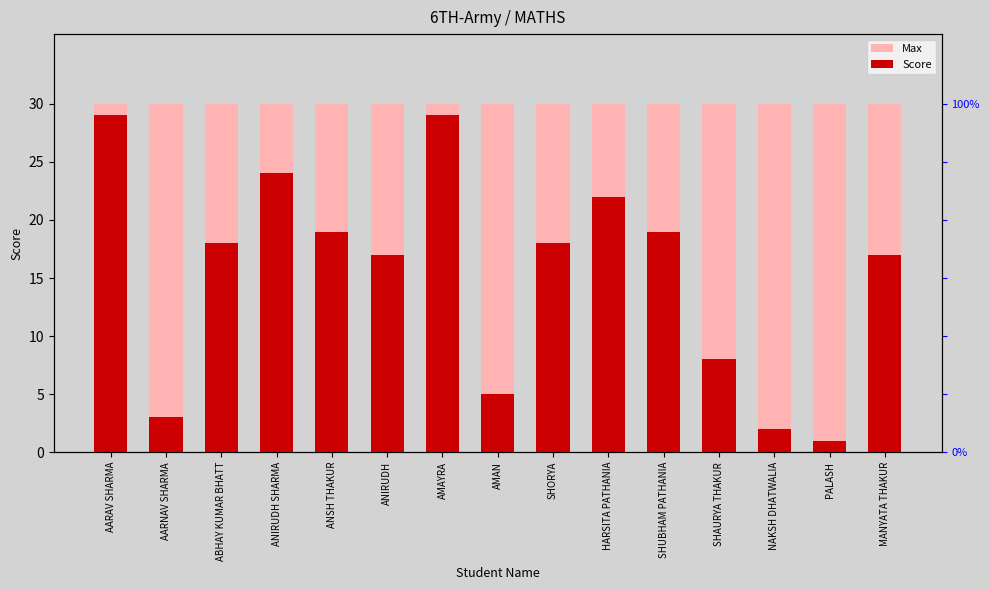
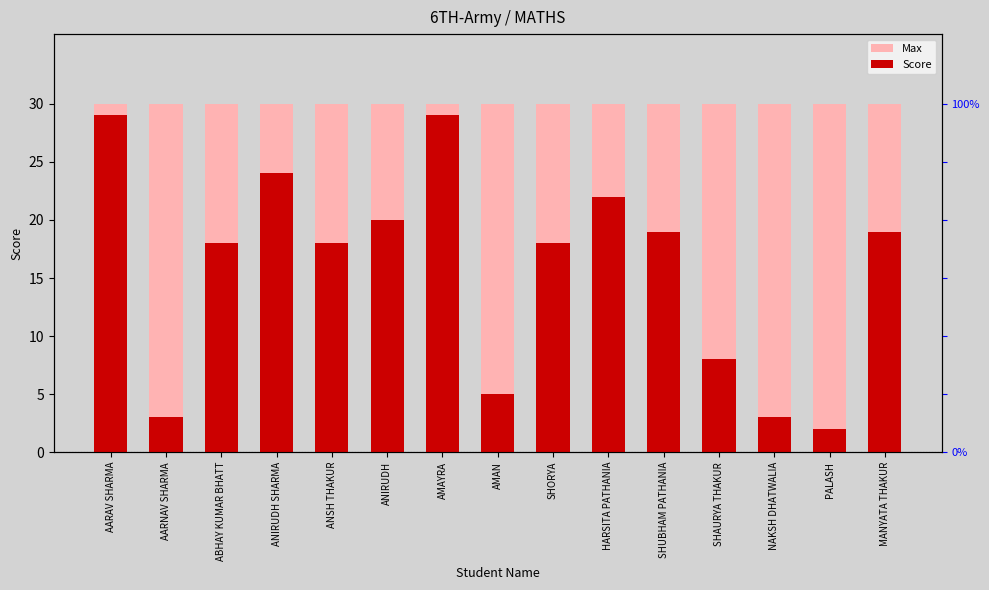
Score, ANSH THAKUR: 19 -> 18
Score, ANIRUDH: 17 -> 20
Score, NAKSH DHATWALIA: 2 -> 3
Score, PALASH: 1 -> 2
Score, MANYATA THAKUR: 17 -> 19
